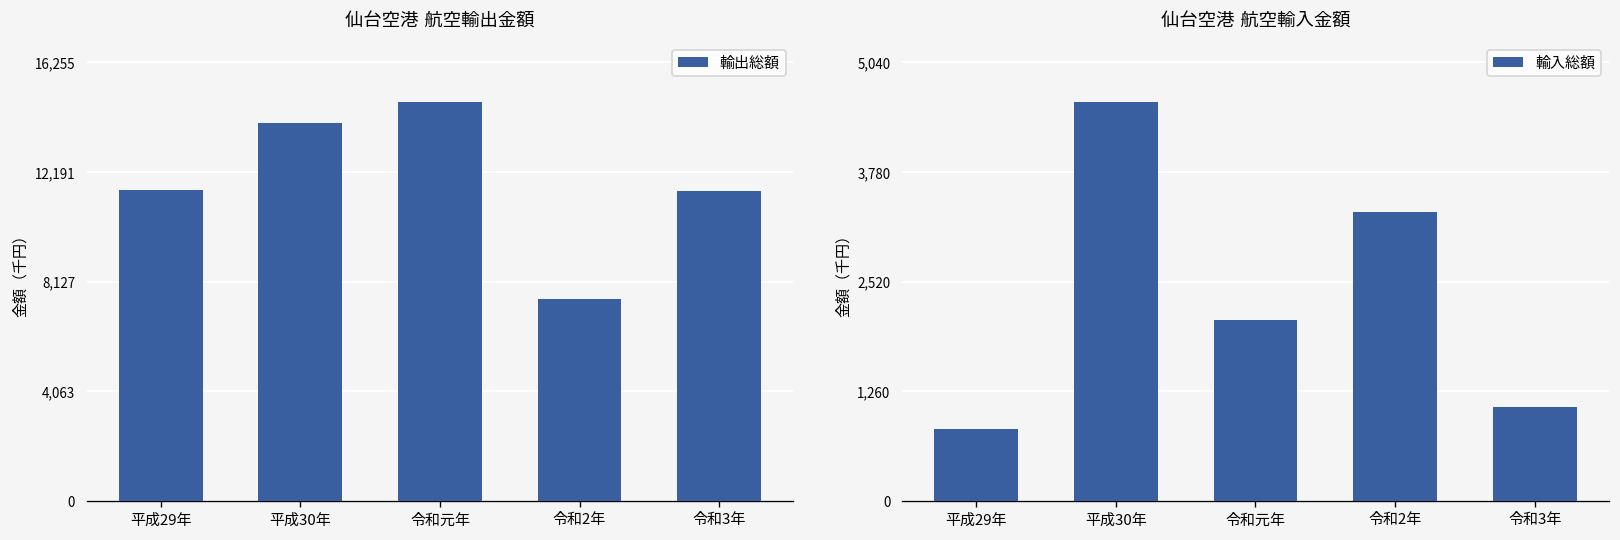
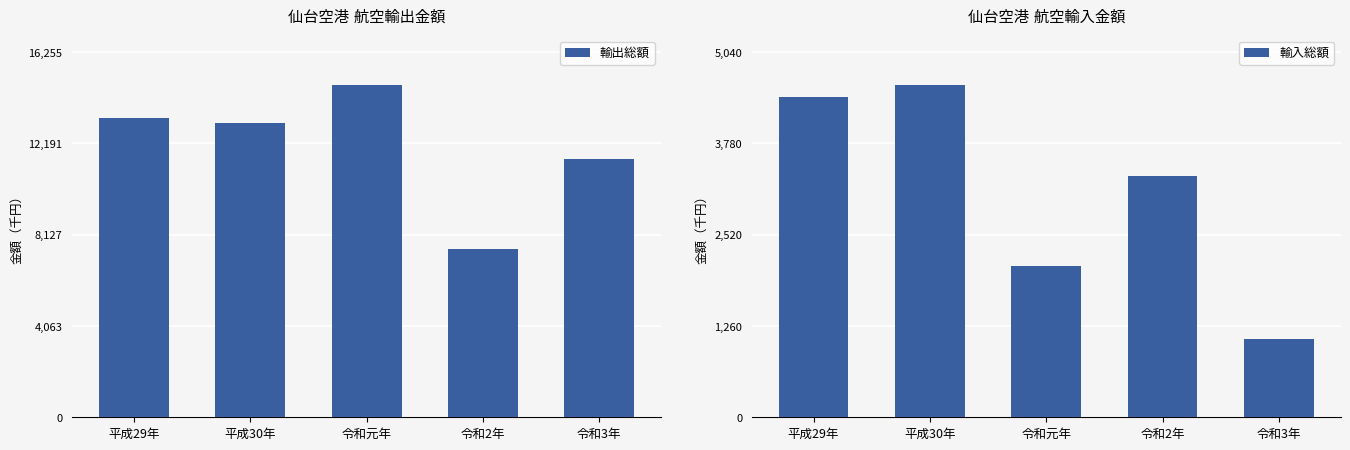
仙台空港 航空輸出金額, 平成29年: 11,500 -> 13,300
仙台空港 航空輸出金額, 平成30年: 14,000 -> 13,100
仙台空港 航空輸入金額, 平成29年: 800 -> 4,400
